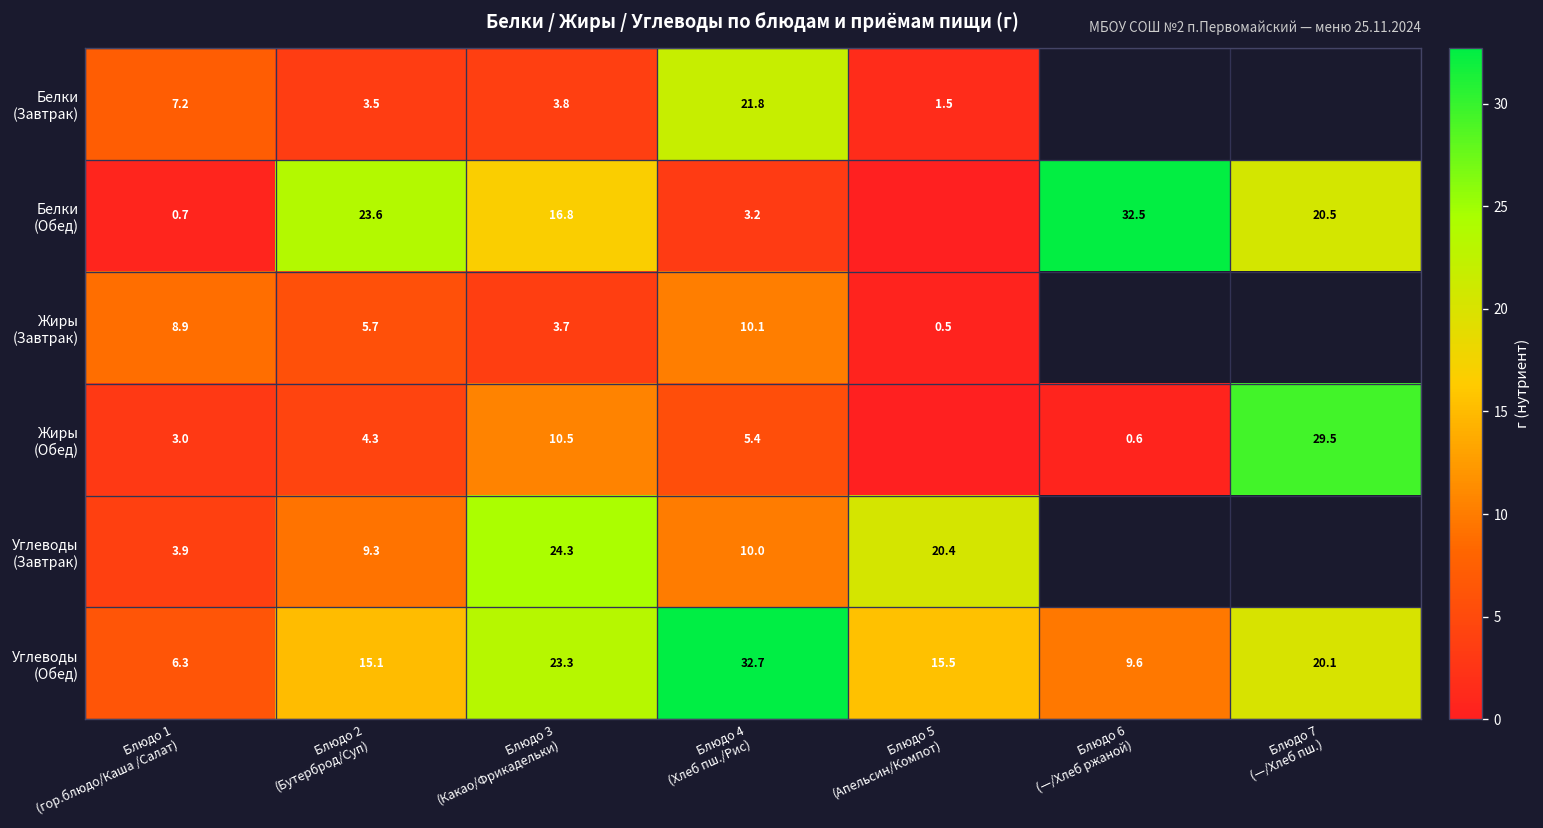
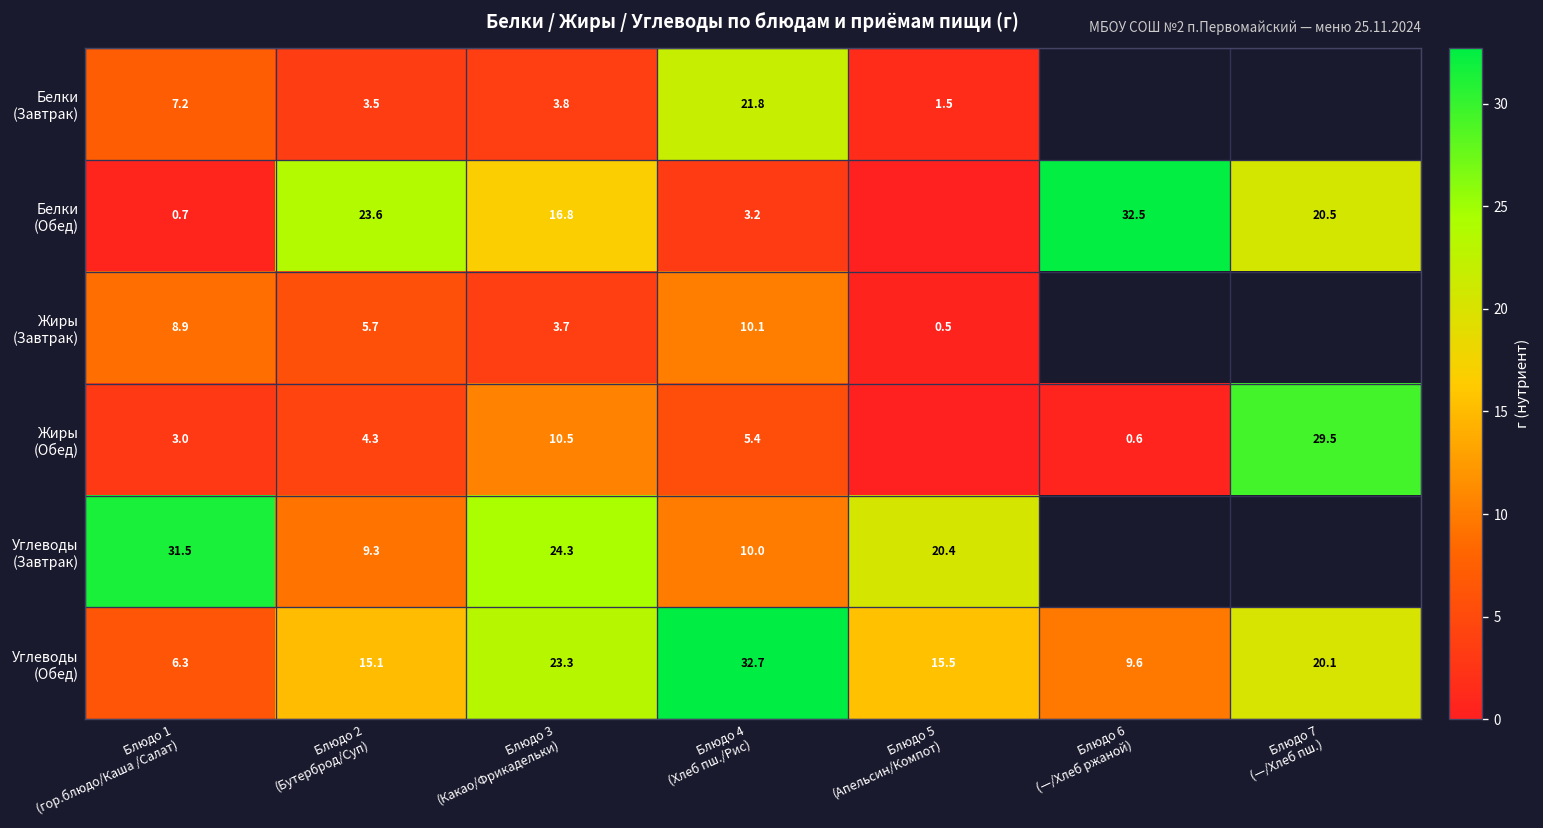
Углеводы (Завтрак), Блюдо 1 (гор.блюдо/Каша /Салат): 3.9 -> 31.5
